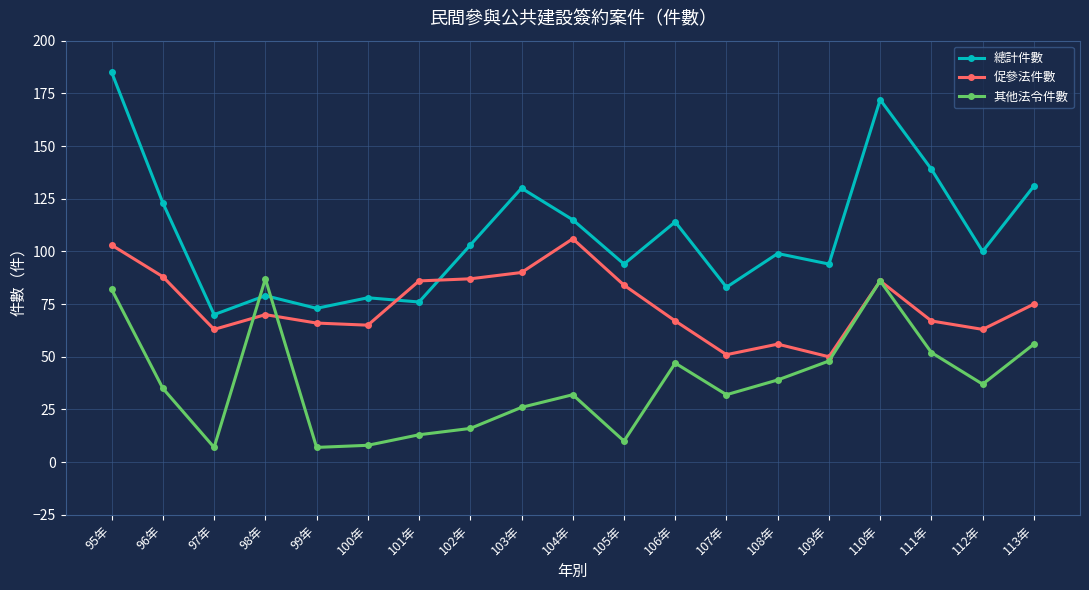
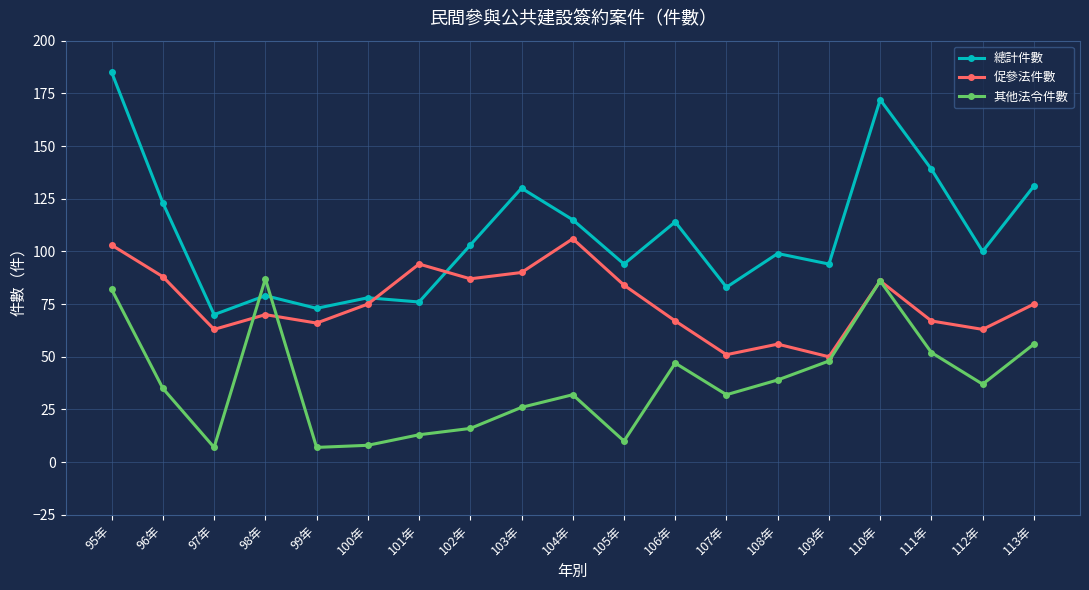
促參法件數, 100年: 65 -> 75
促參法件數, 101年: 86 -> 94
